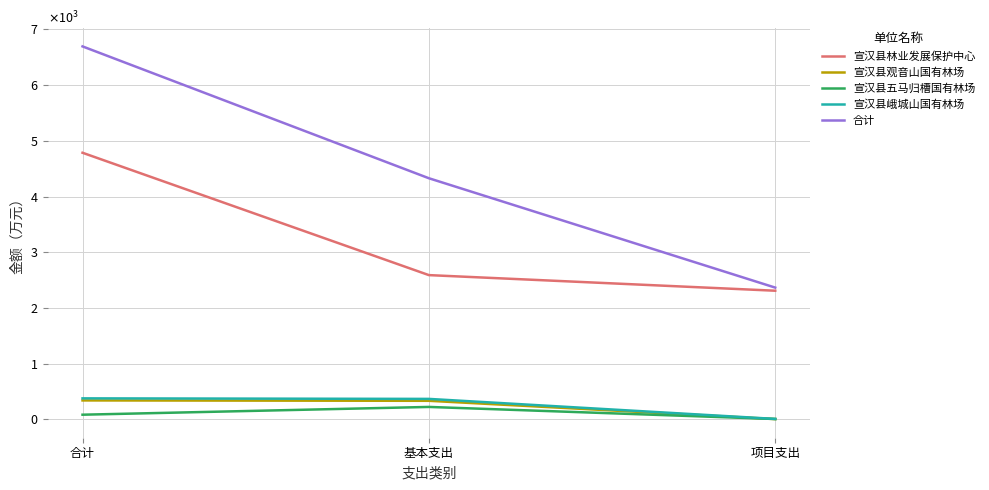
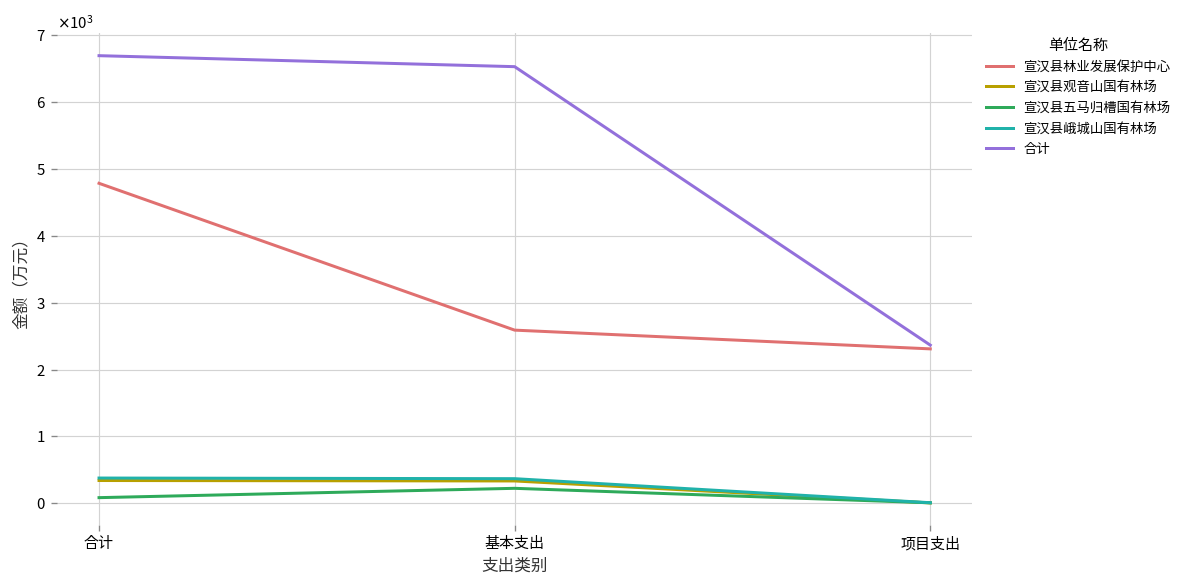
合计, 基本支出: 4300 -> 6500
